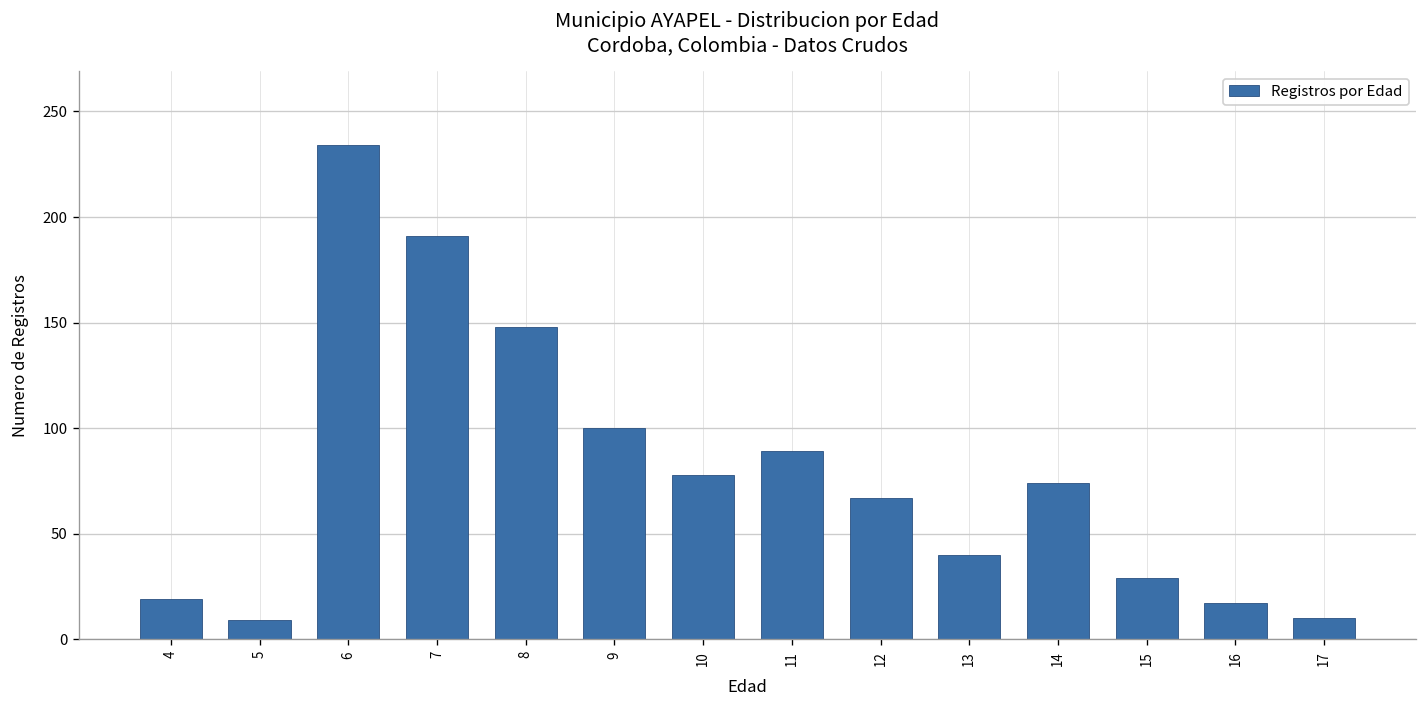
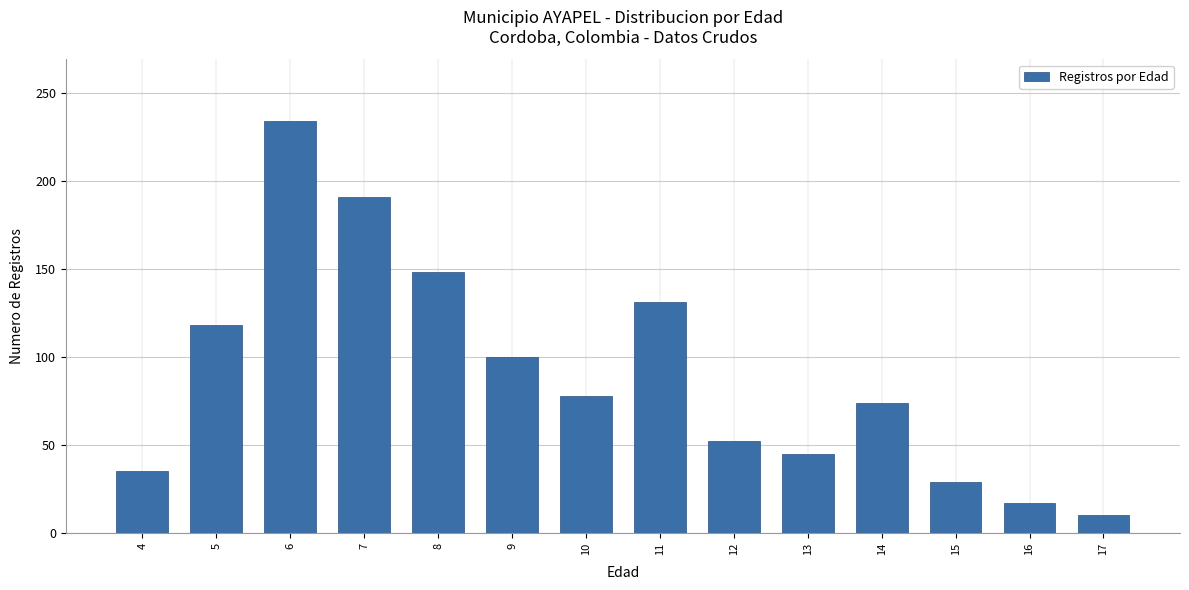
4: 19 -> 35
5: 9 -> 118
11: 89 -> 131
12: 67 -> 52
13: 40 -> 45
